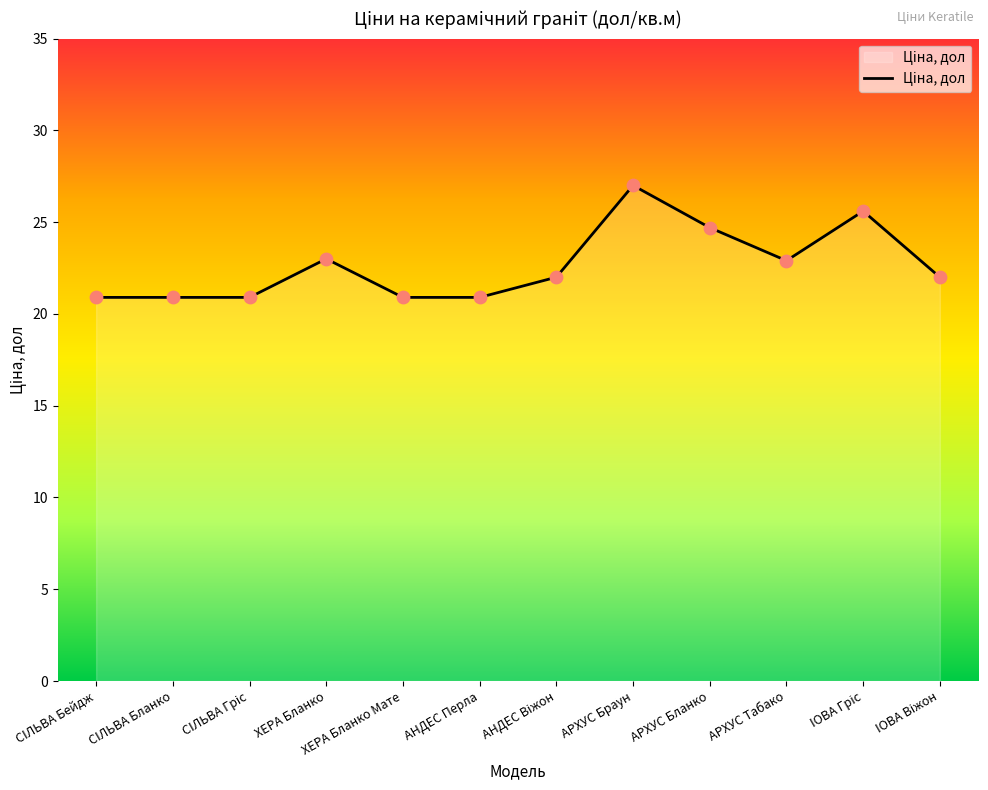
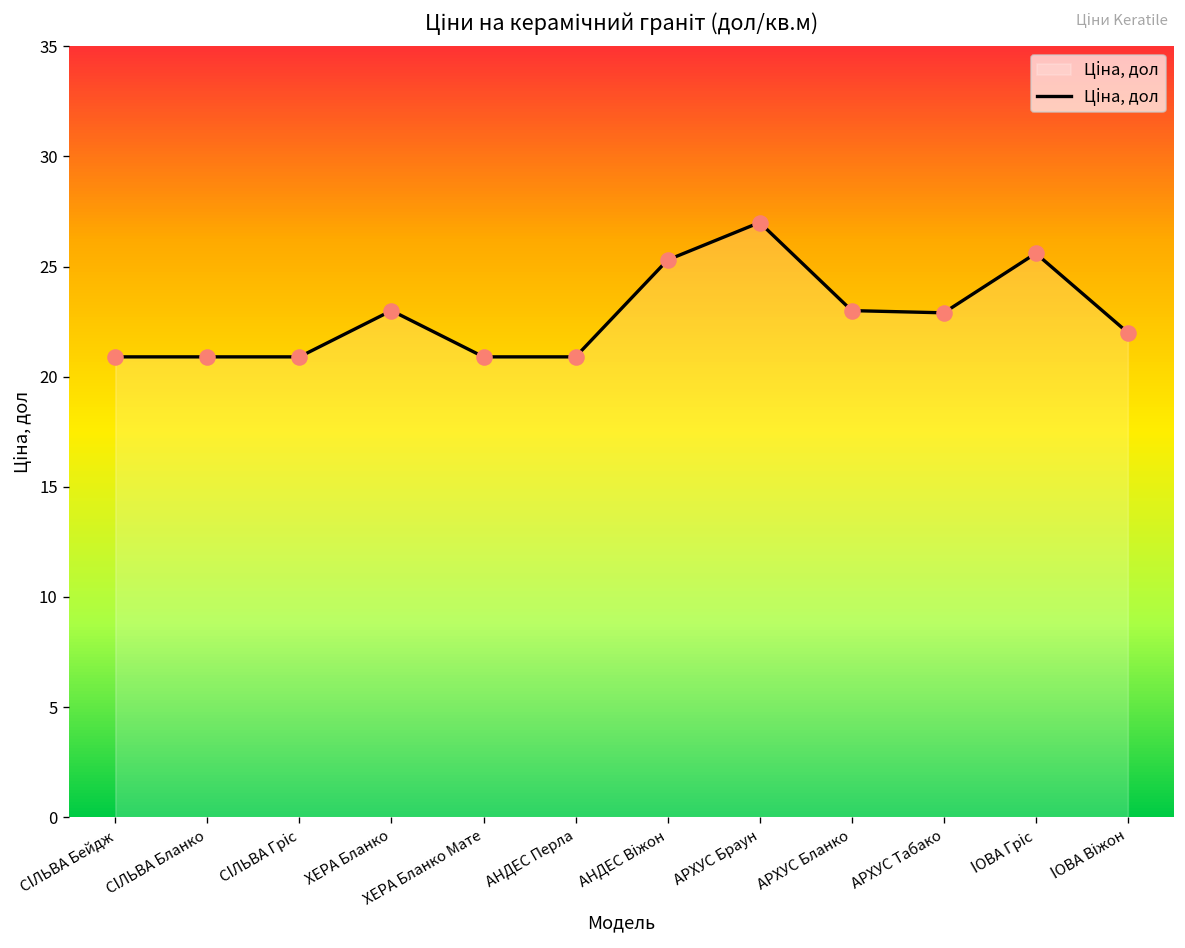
АНДЕС Віжон: 22.0 -> 25.3
АРХУС Бланко: 24.7 -> 23.0
